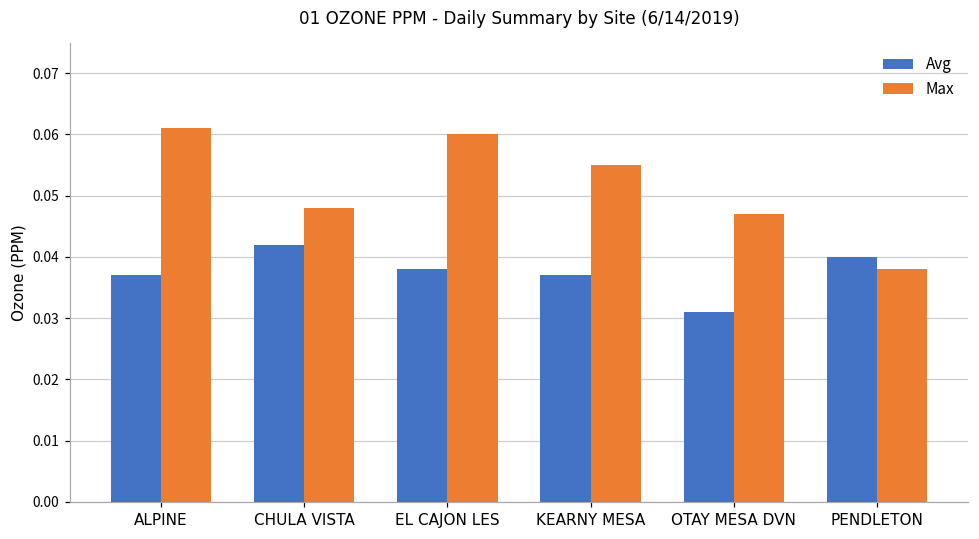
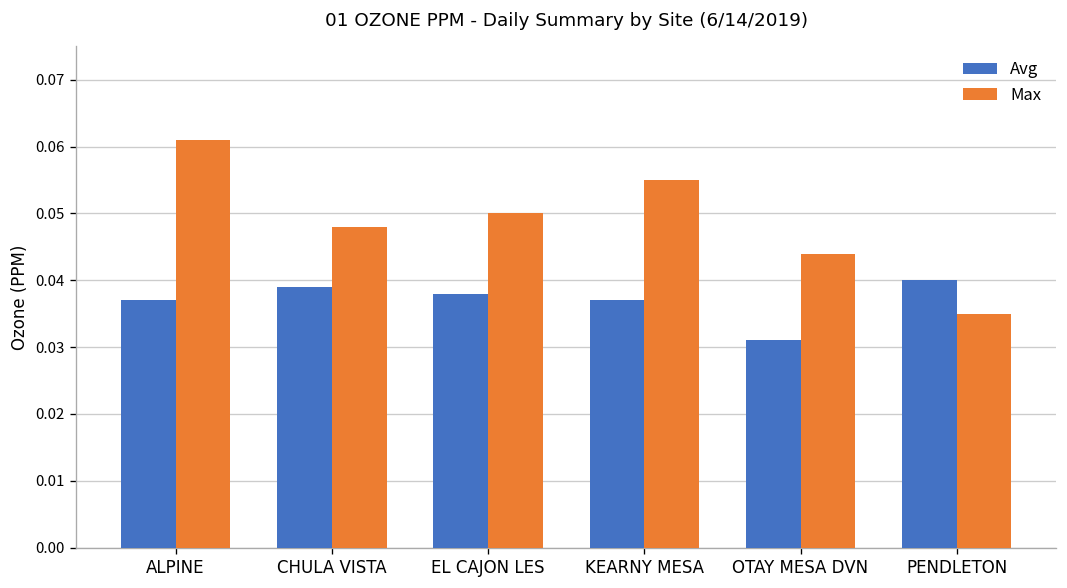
Avg, CHULA VISTA: 0.042 -> 0.039
Max, EL CAJON LES: 0.06 -> 0.05
Max, OTAY MESA DVN: 0.047 -> 0.044
Max, PENDLETON: 0.038 -> 0.035
